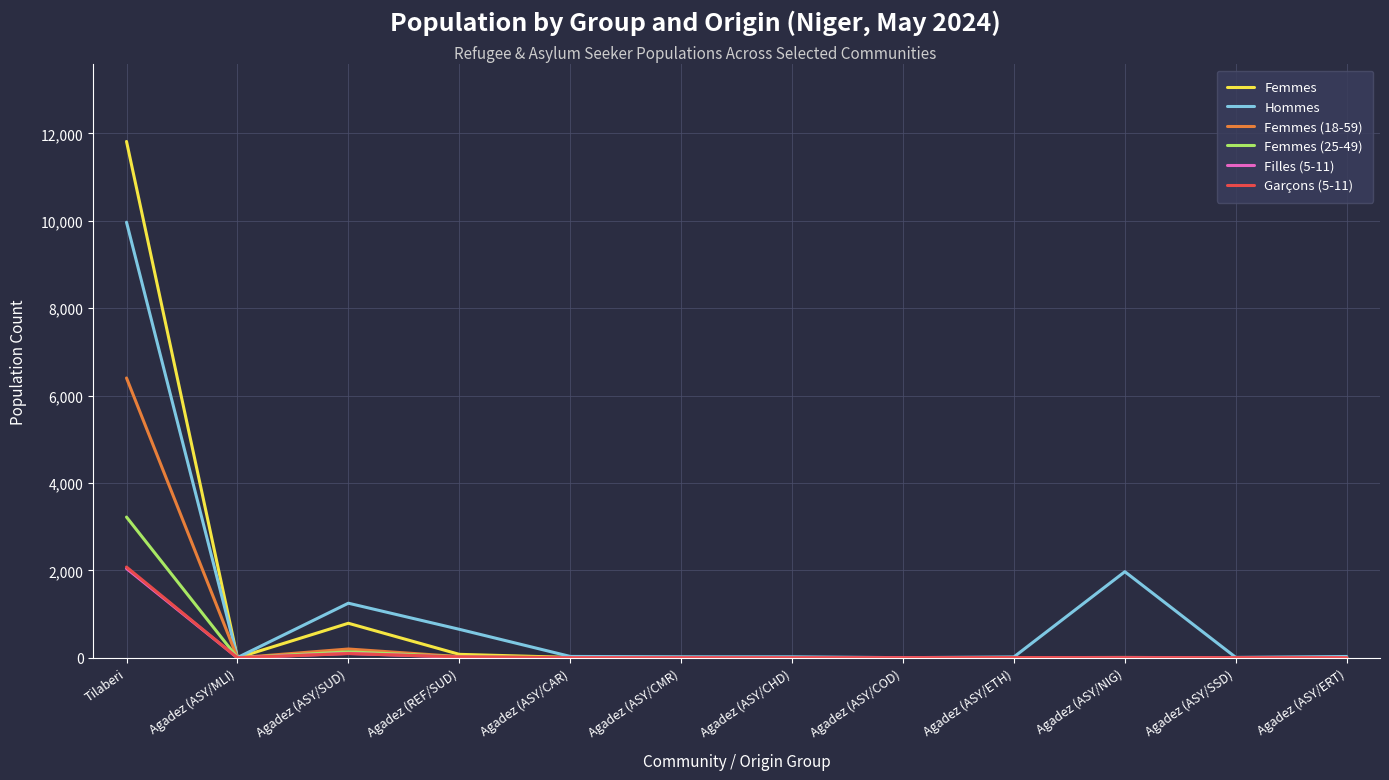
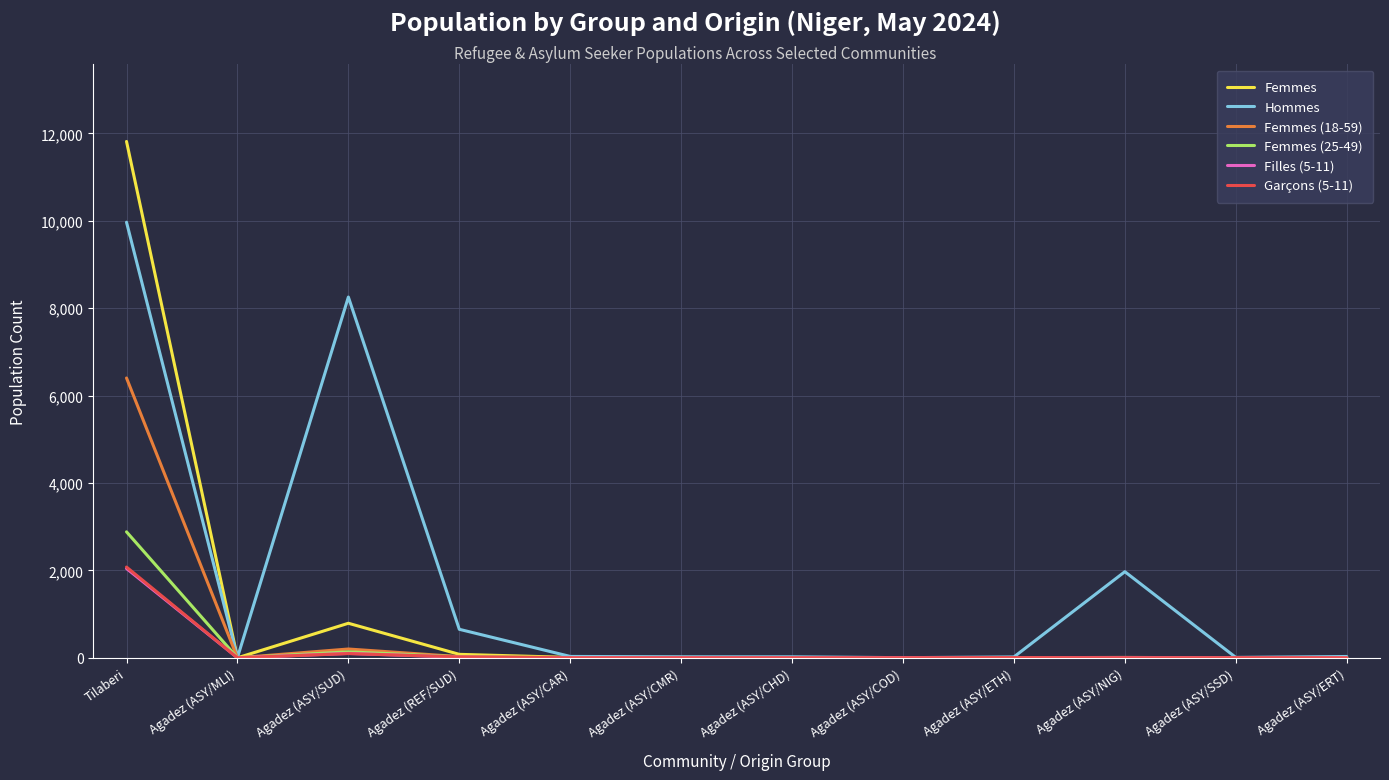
Femmes (25-49), Tilaberi: 3,200 -> 2,900
Hommes, Agadez (ASY/SUD): 1,200 -> 8,300
